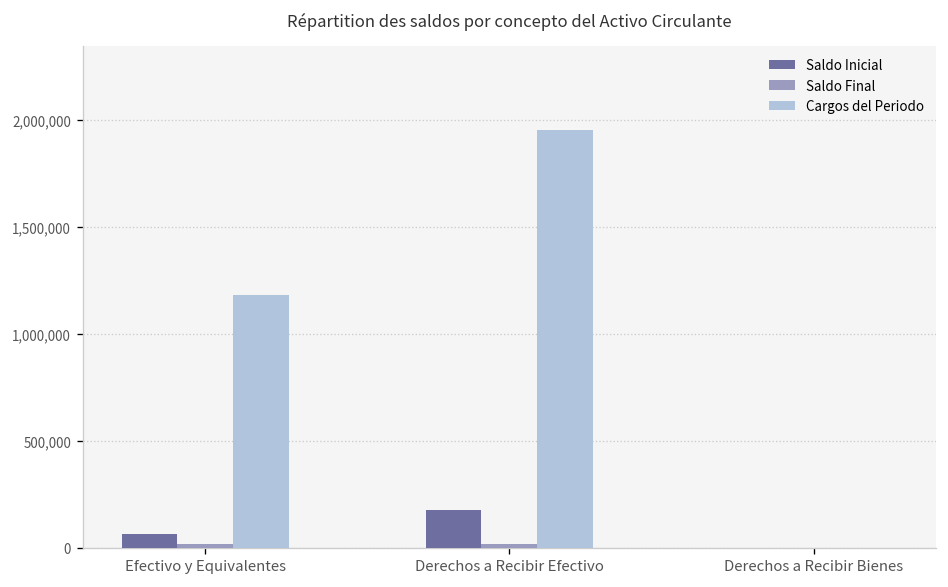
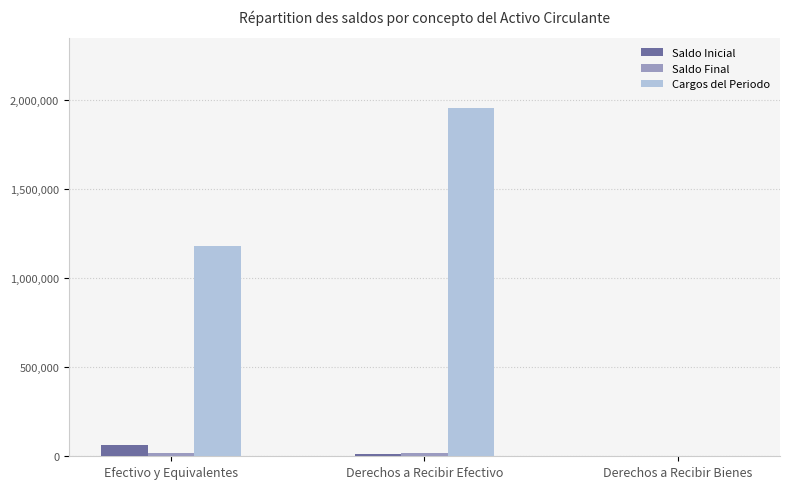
Saldo Inicial, Derechos a Recibir Efectivo: 170,000 -> 20,000
